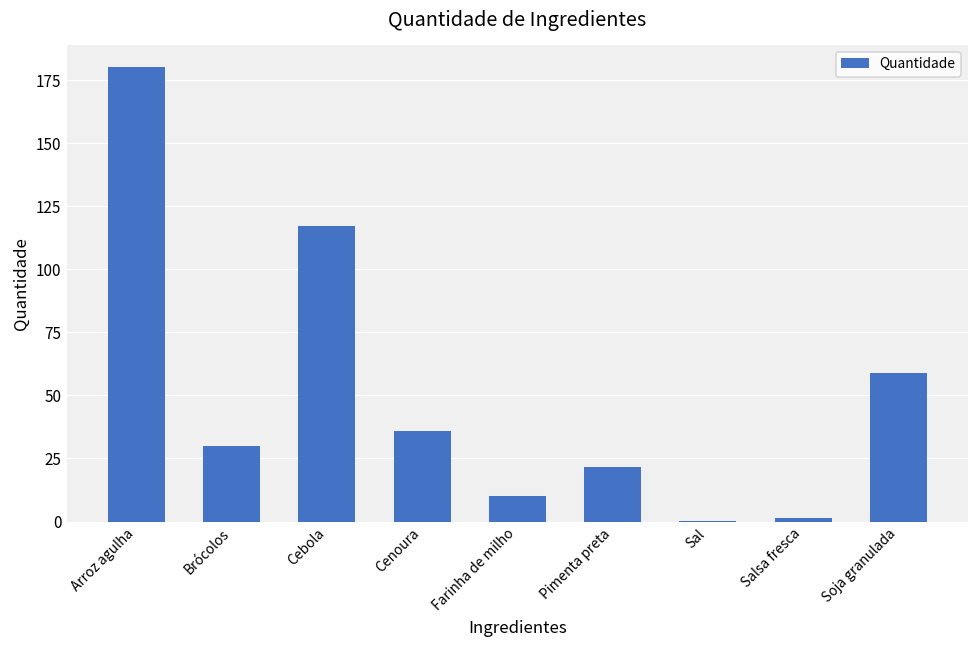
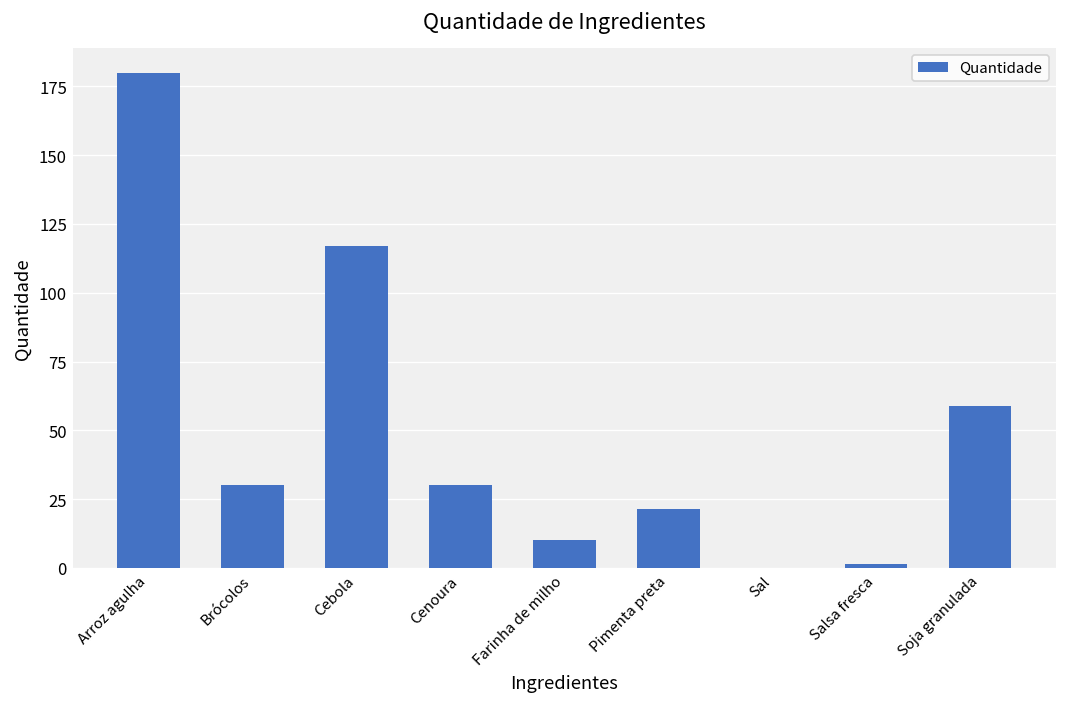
Cenoura: 36 -> 30
